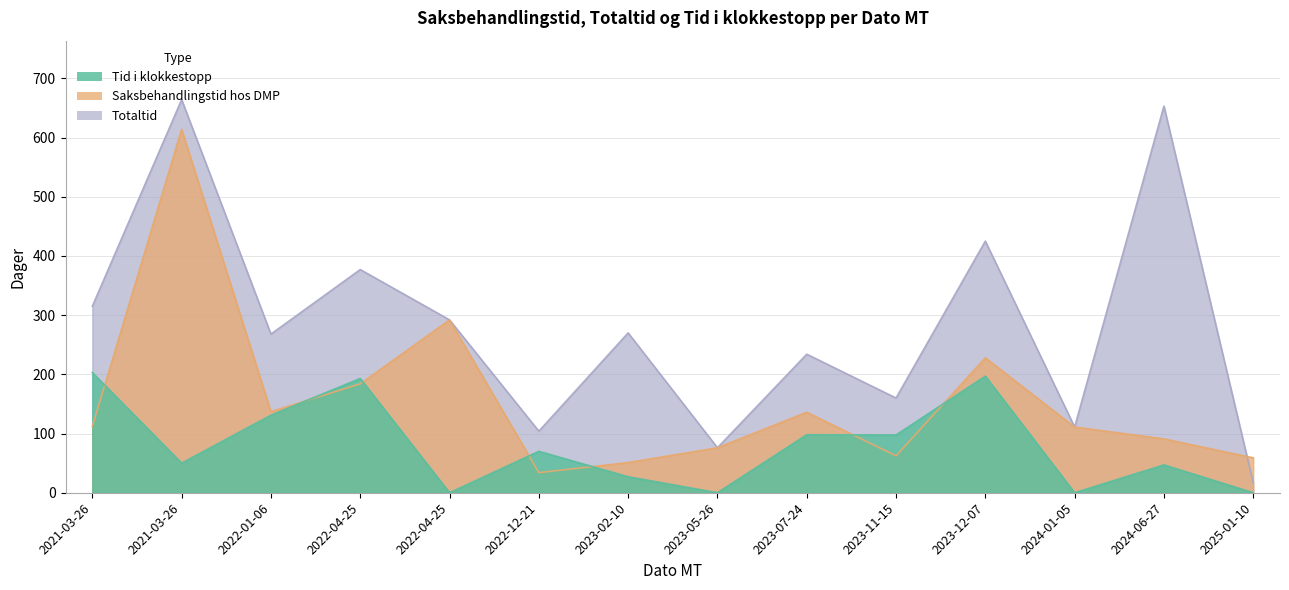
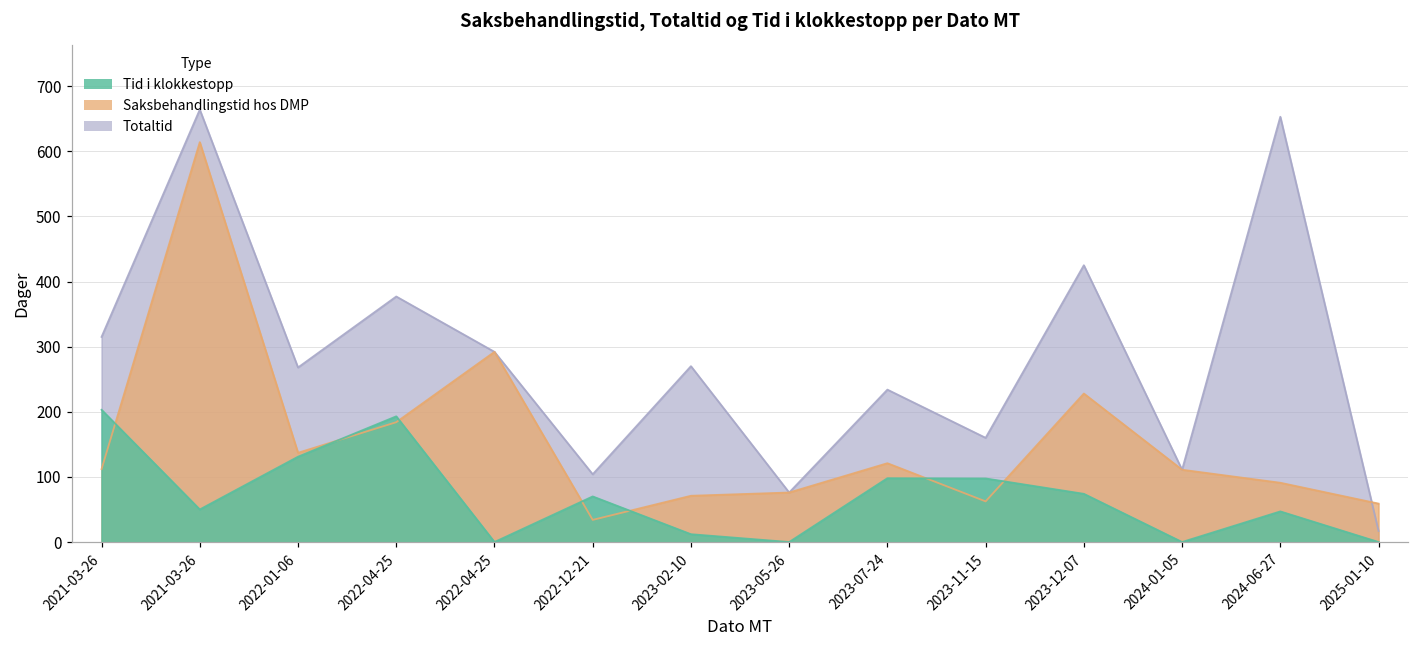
Saksbehandlingstid hos DMP, 2023-02-10: 50 -> 70
Tid i klokkestopp, 2023-02-10: 30 -> 10
Saksbehandlingstid hos DMP, 2023-07-24: 140 -> 120
Tid i klokkestopp, 2023-12-07: 200 -> 70
